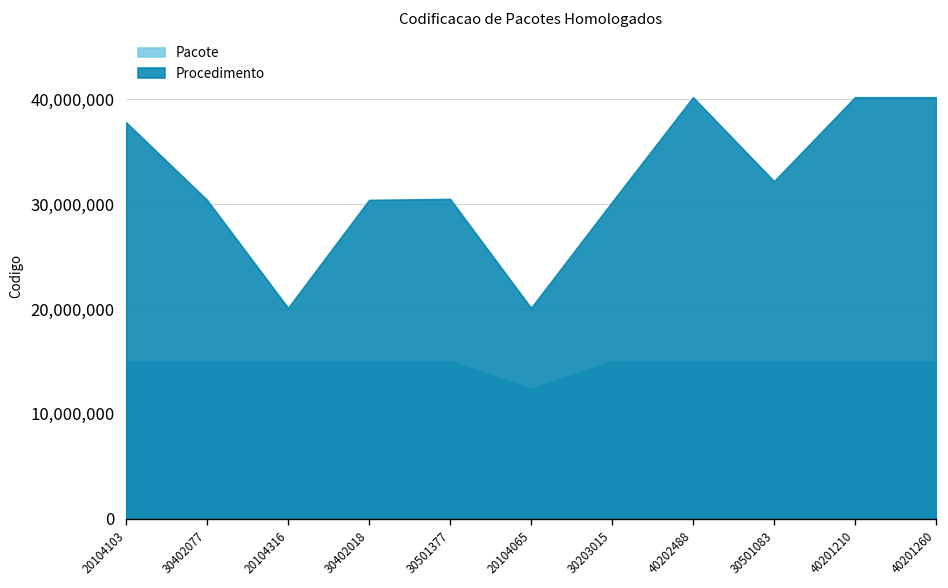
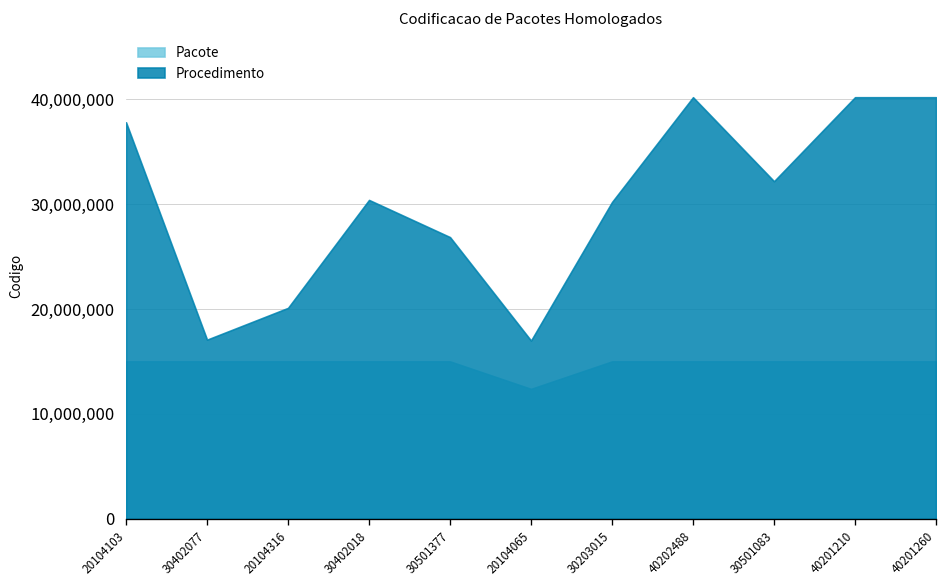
Procedimento, 30402077: 30,000,000 -> 17,000,000
Procedimento, 30501377: 31,000,000 -> 27,000,000
Procedimento, 20104065: 20,000,000 -> 17,000,000
